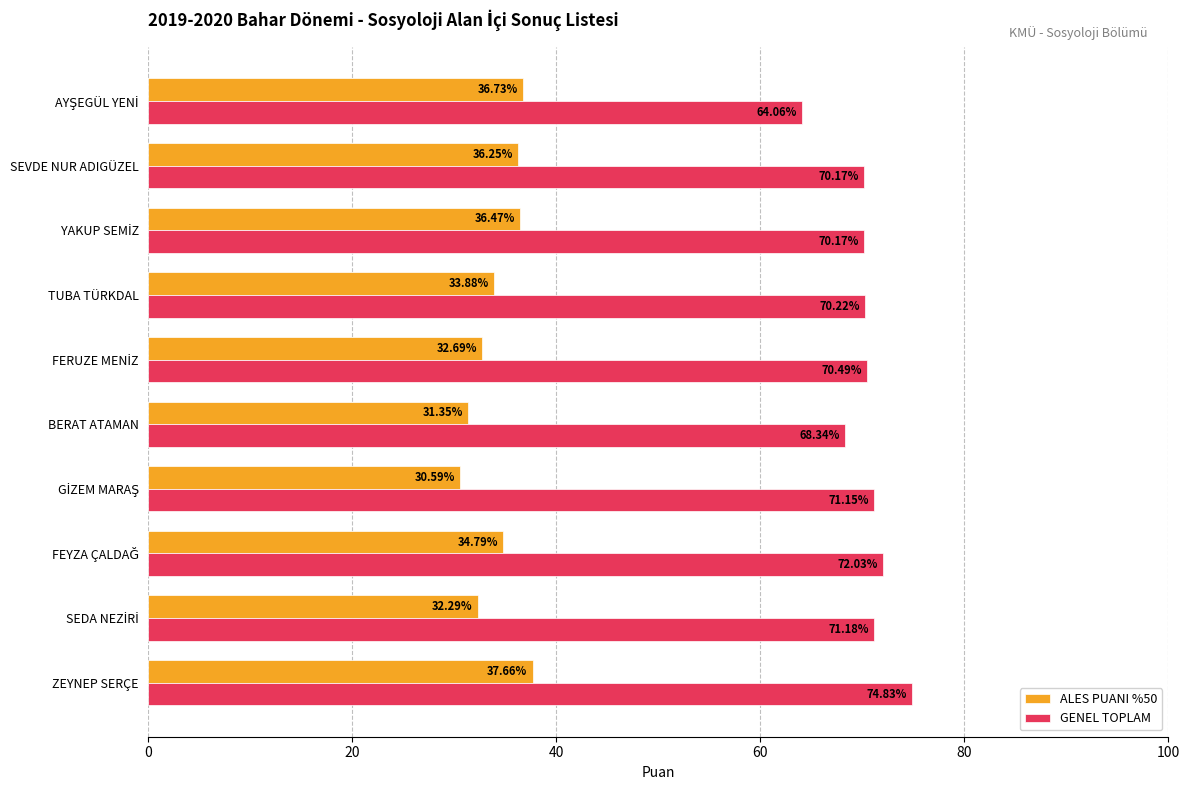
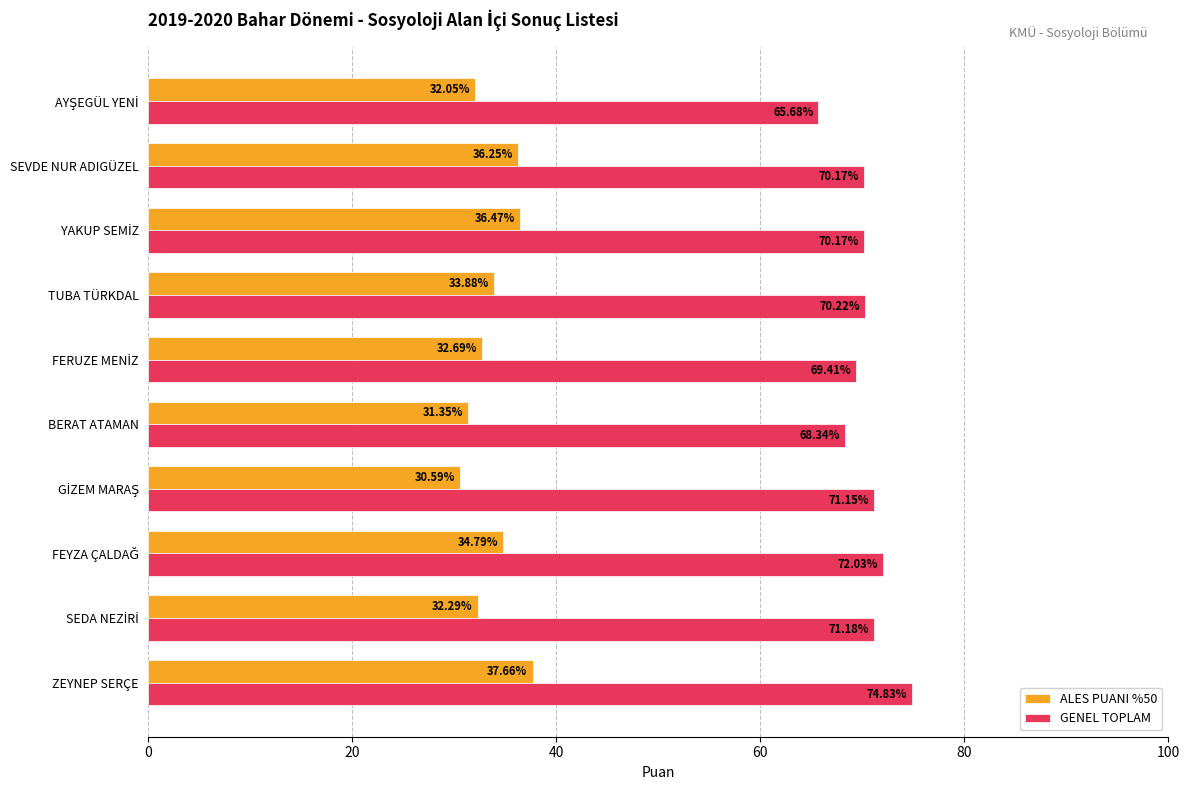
ALES PUANI %50, AYŞEGÜL YENİ: 36.73% -> 32.05%
GENEL TOPLAM, AYŞEGÜL YENİ: 64.06% -> 65.68%
GENEL TOPLAM, FERUZE MENİZ: 70.49% -> 69.41%
